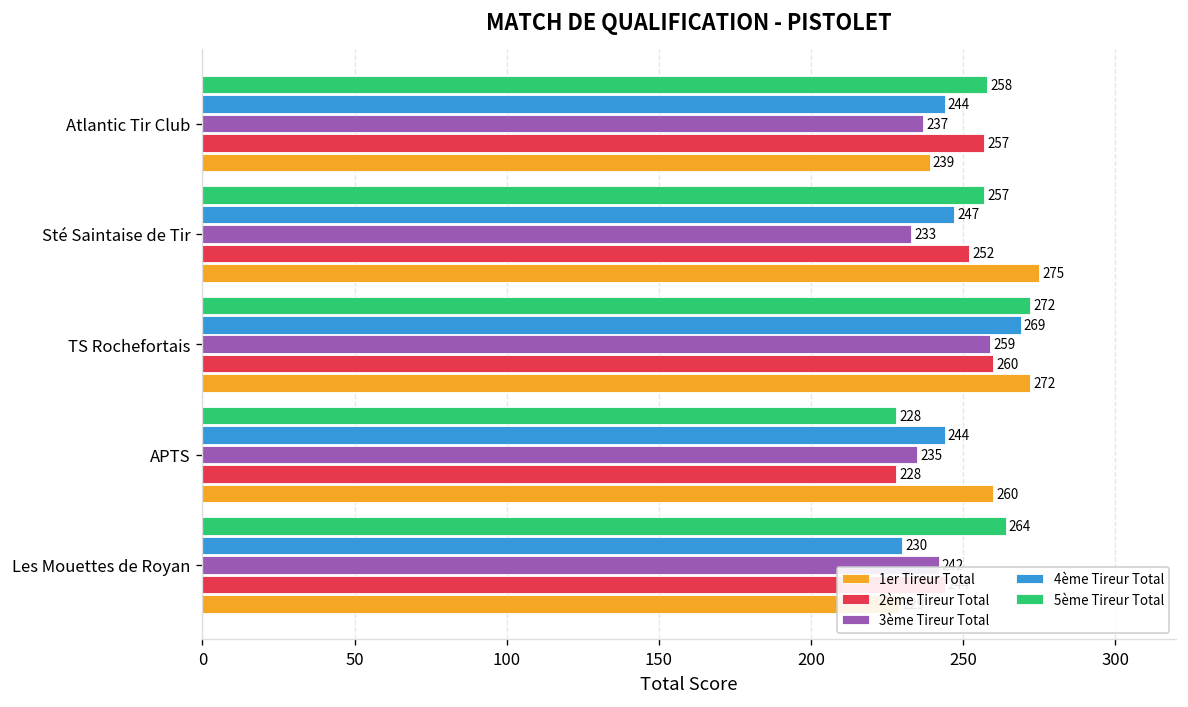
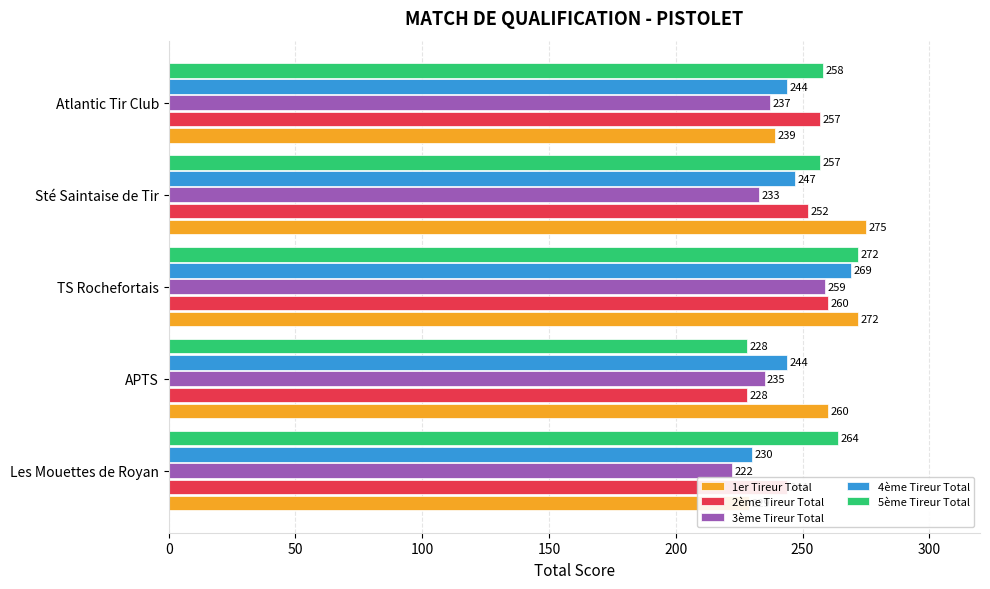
3ème Tireur Total, Les Mouettes de Royan: 242 -> 222
